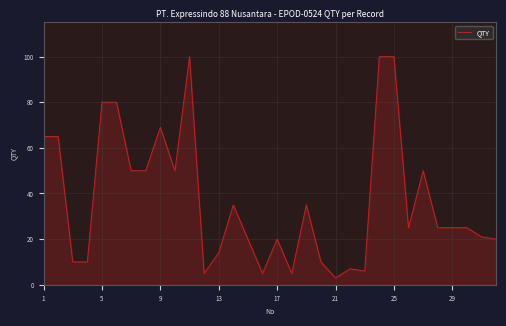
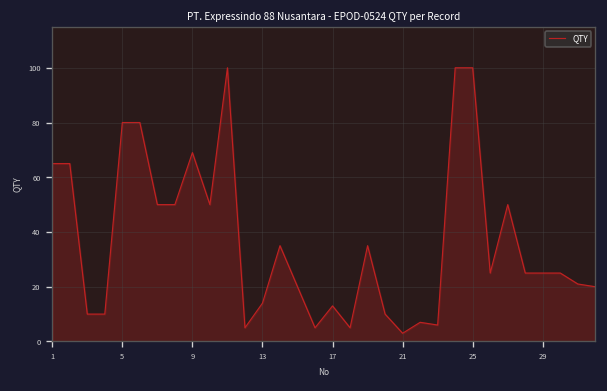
17: 20 -> 13
